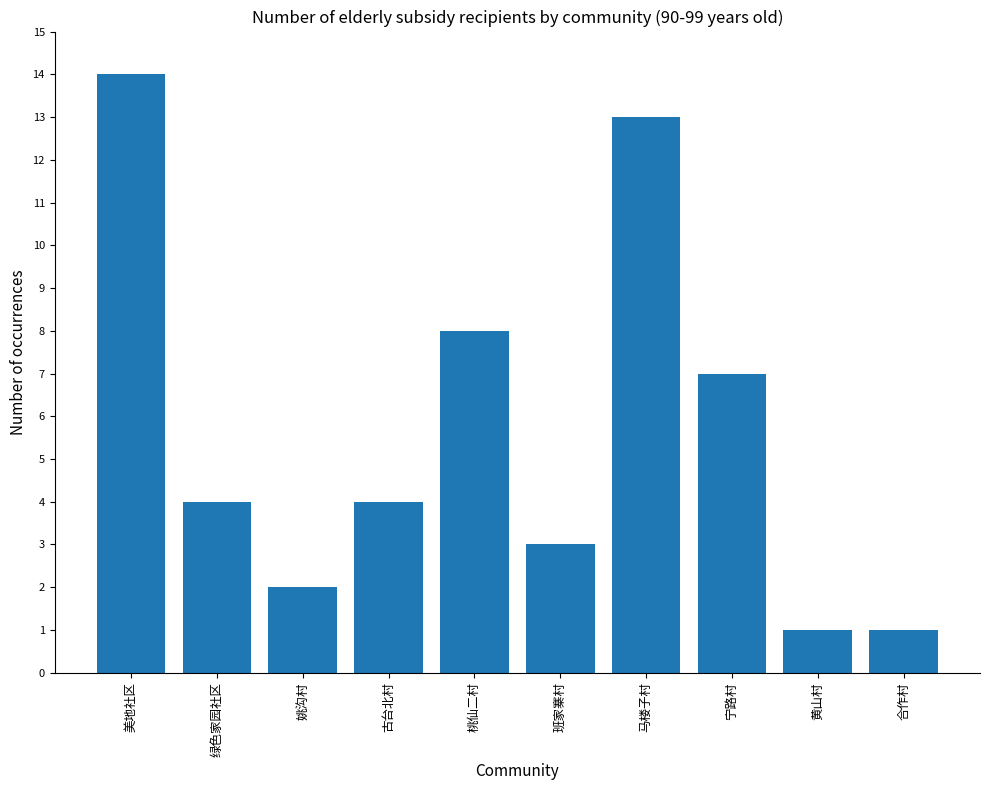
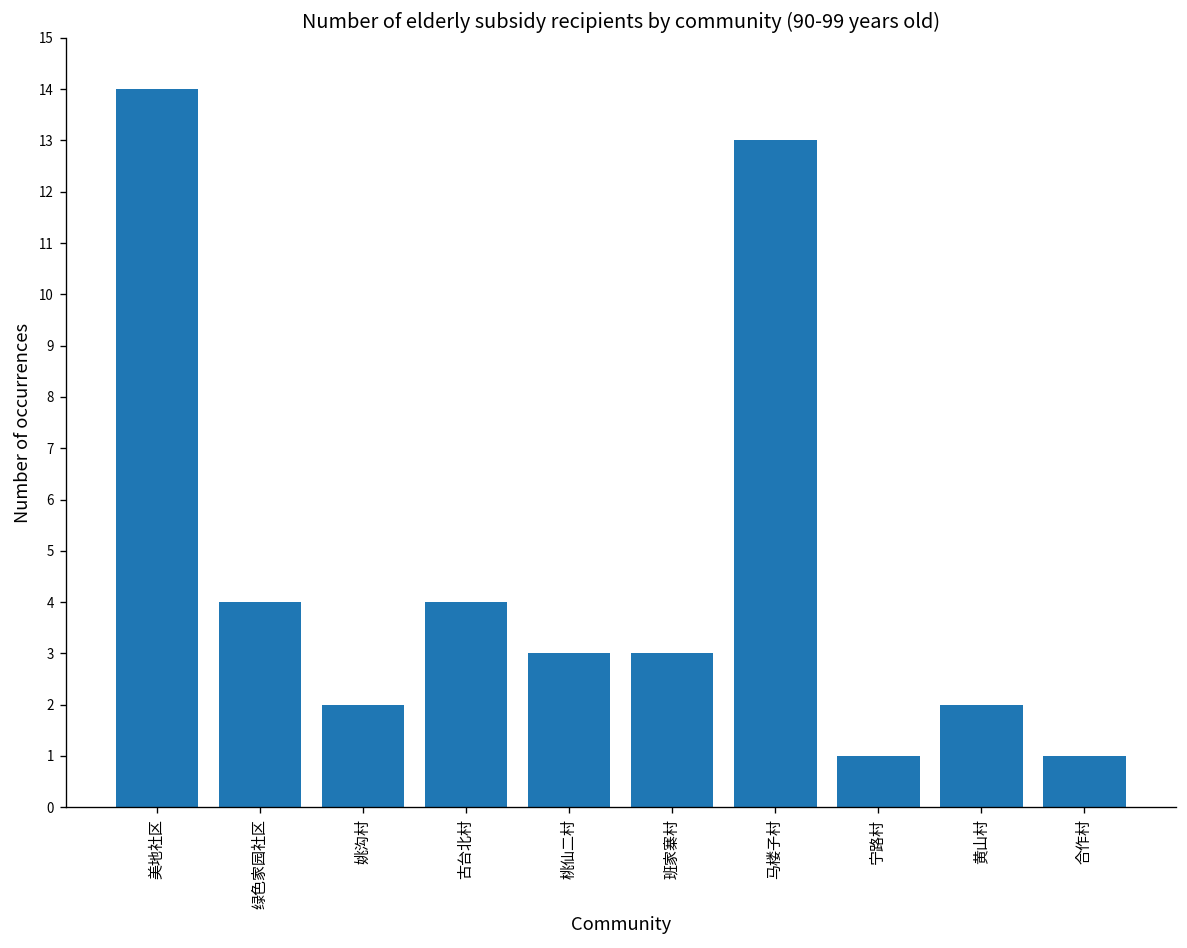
桃仙二村: 8 -> 3
宁路村: 7 -> 1
黄山村: 1 -> 2
